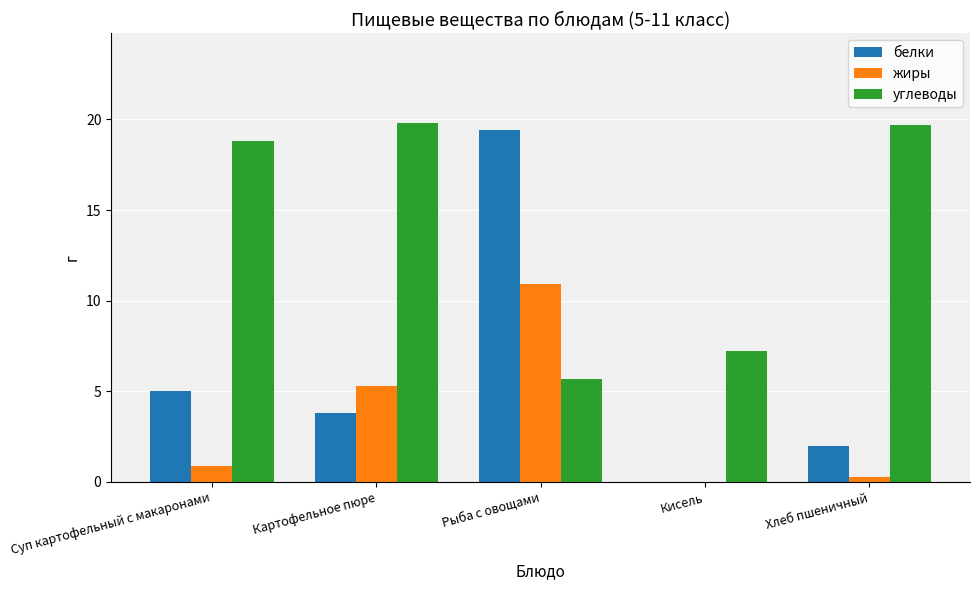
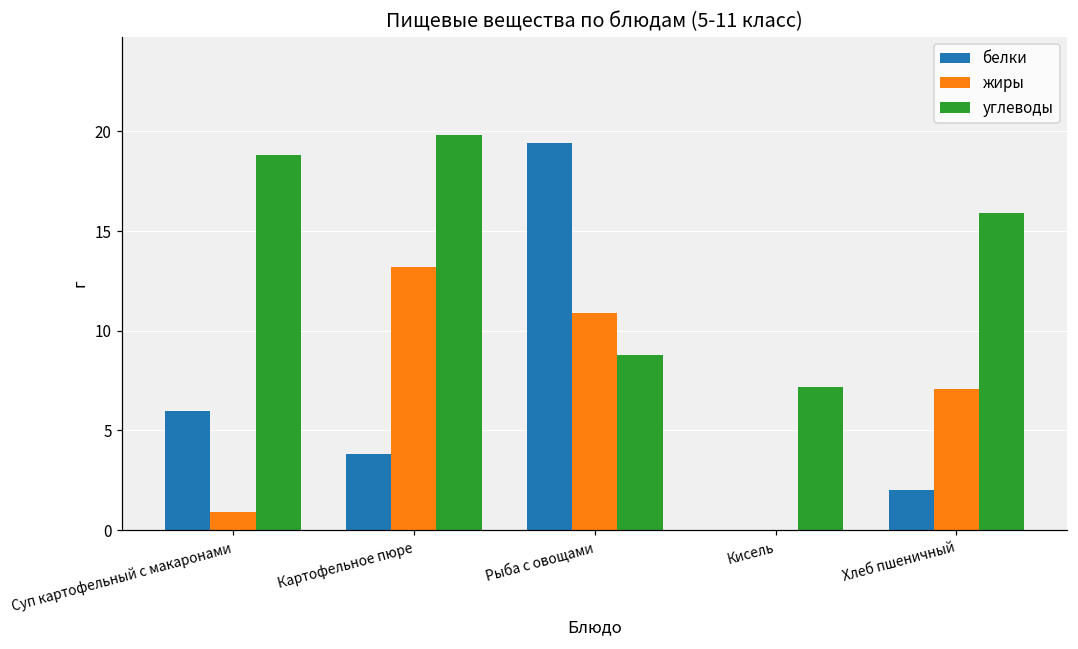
белки, Суп картофельный с макаронами: 5 -> 6
жиры, Картофельное пюре: 5.3 -> 13.2
углеводы, Рыба с овощами: 5.7 -> 8.8
жиры, Хлеб пшеничный: 0.3 -> 7.1
углеводы, Хлеб пшеничный: 19.7 -> 15.9
